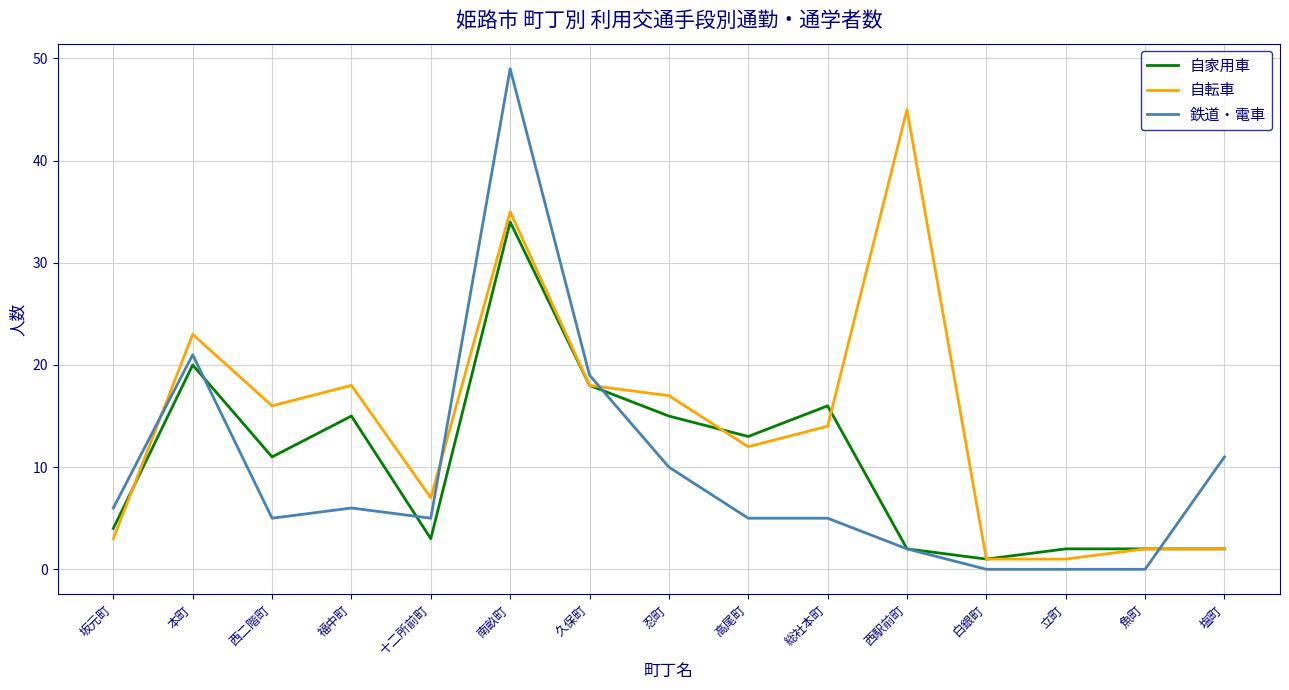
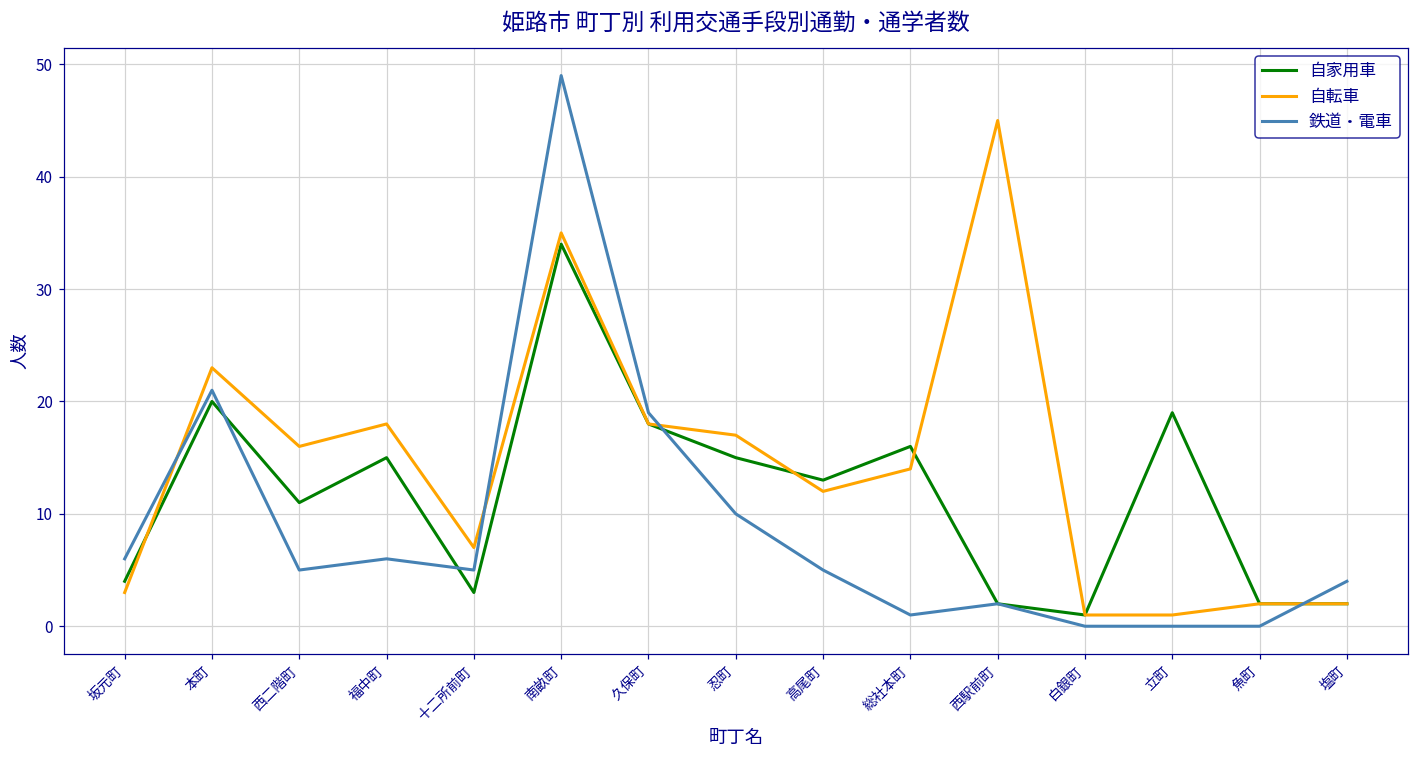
鉄道・電車, 総社本町: 5 -> 1
自家用車, 立町: 2 -> 19
鉄道・電車, 塩町: 11 -> 4
